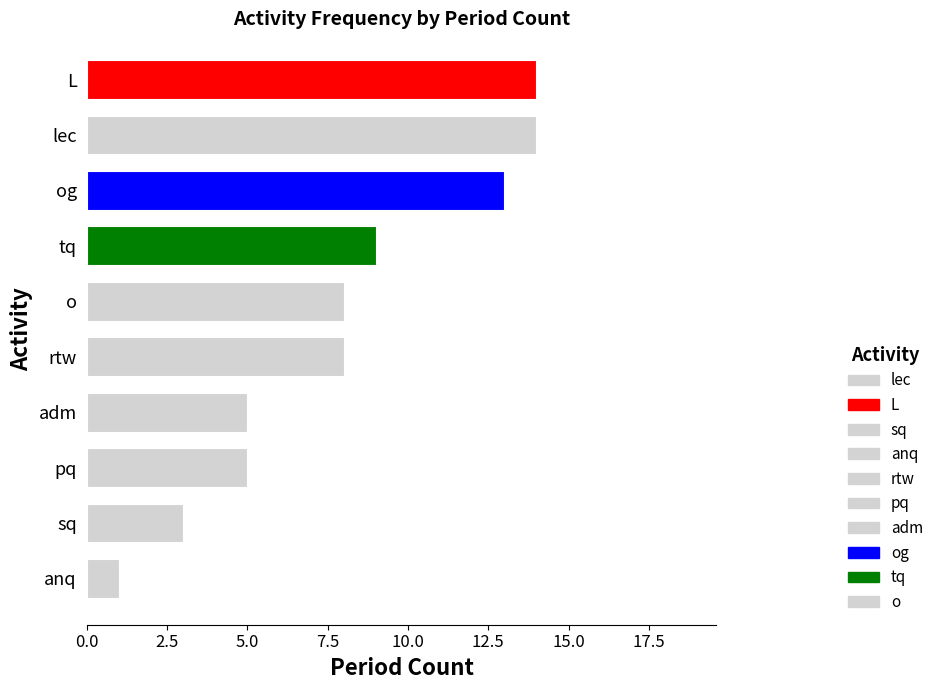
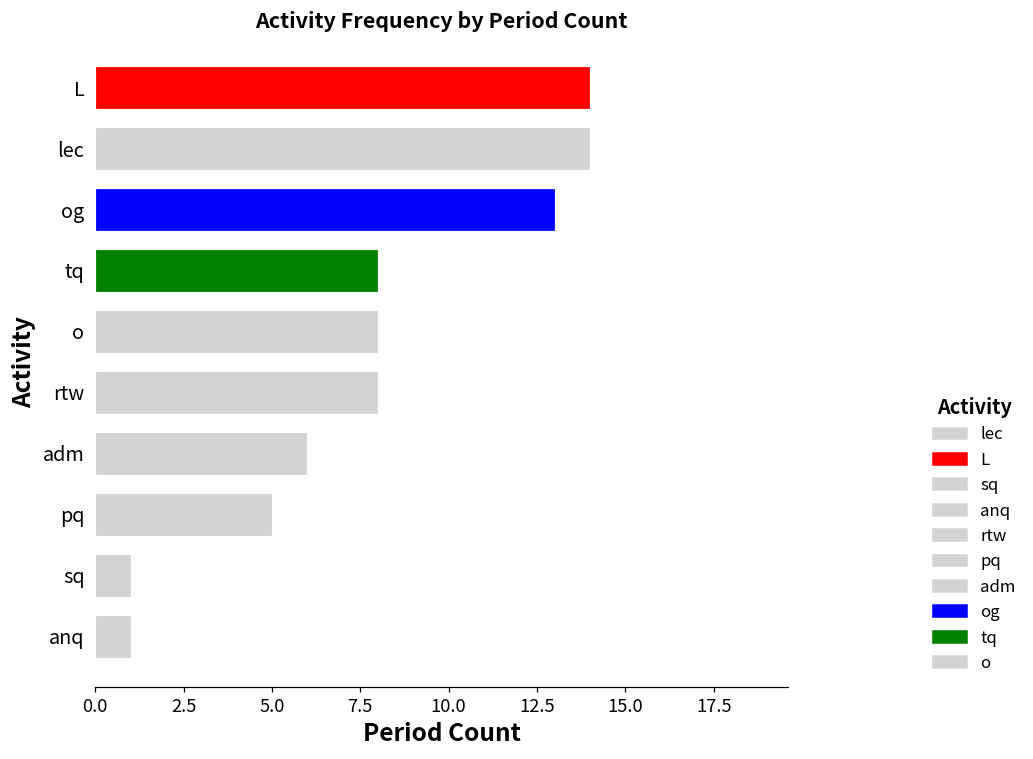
tq: 9 -> 8
adm: 5 -> 6
sq: 3 -> 1
